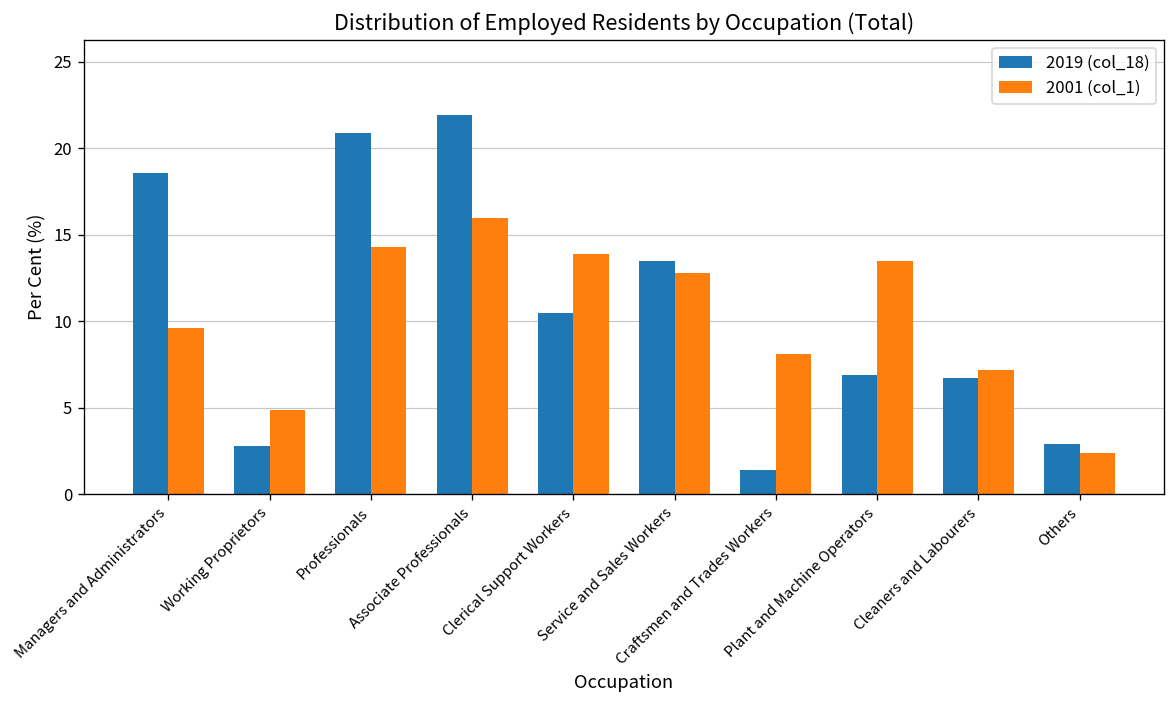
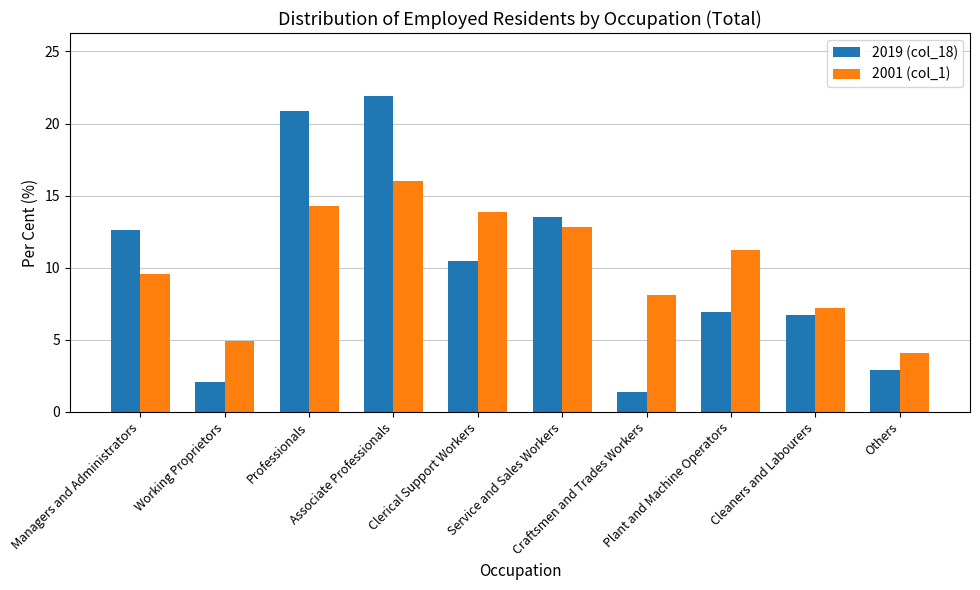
2019 (col_18), Managers and Administrators: 18.6 -> 12.6
2019 (col_18), Working Proprietors: 2.8 -> 2.1
2001 (col_1), Plant and Machine Operators: 13.5 -> 11.2
2001 (col_1), Others: 2.4 -> 4.1
